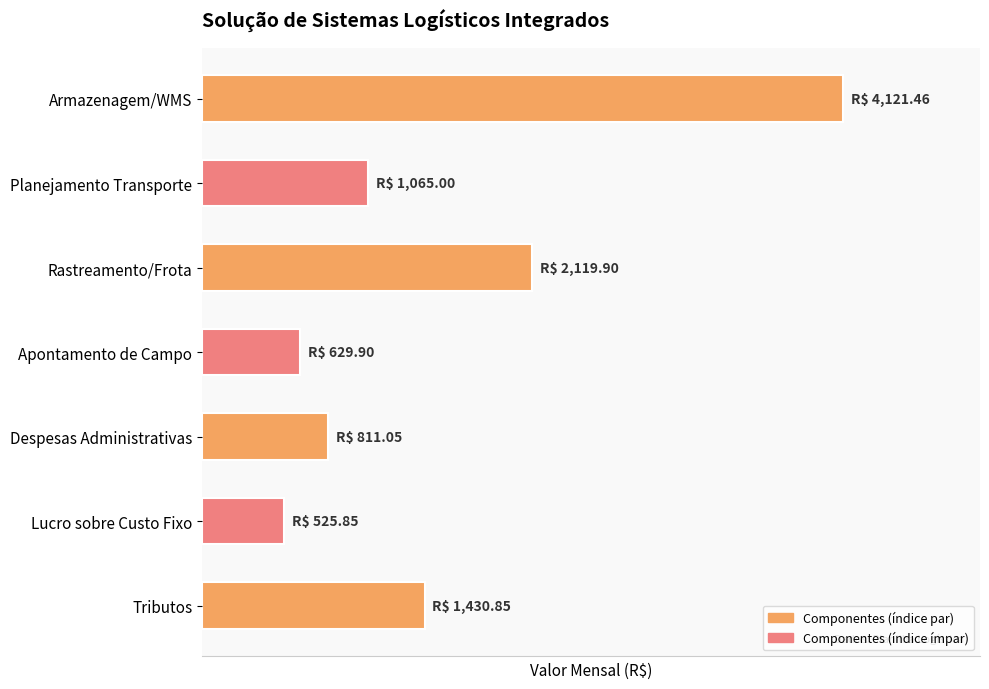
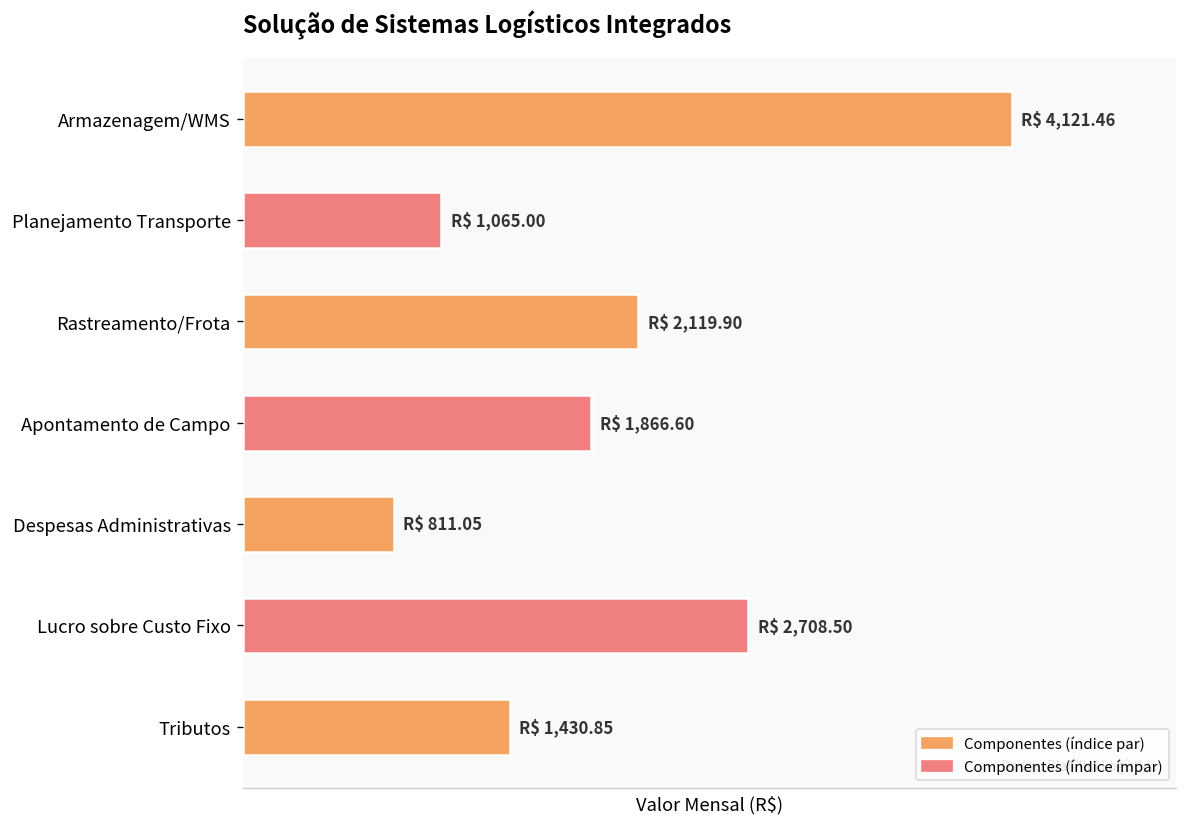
Apontamento de Campo: 629.90 -> 1,866.60
Lucro sobre Custo Fixo: 525.85 -> 2,708.50
